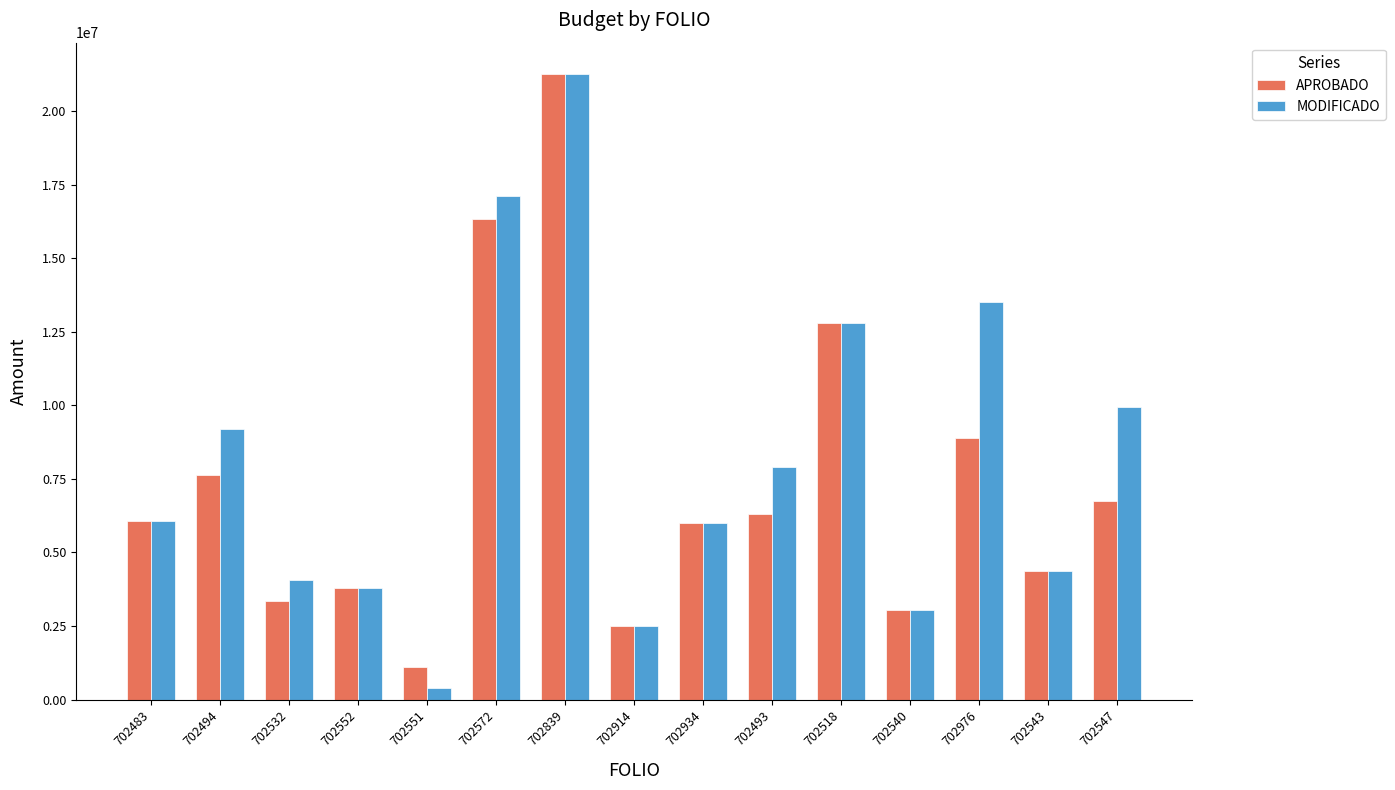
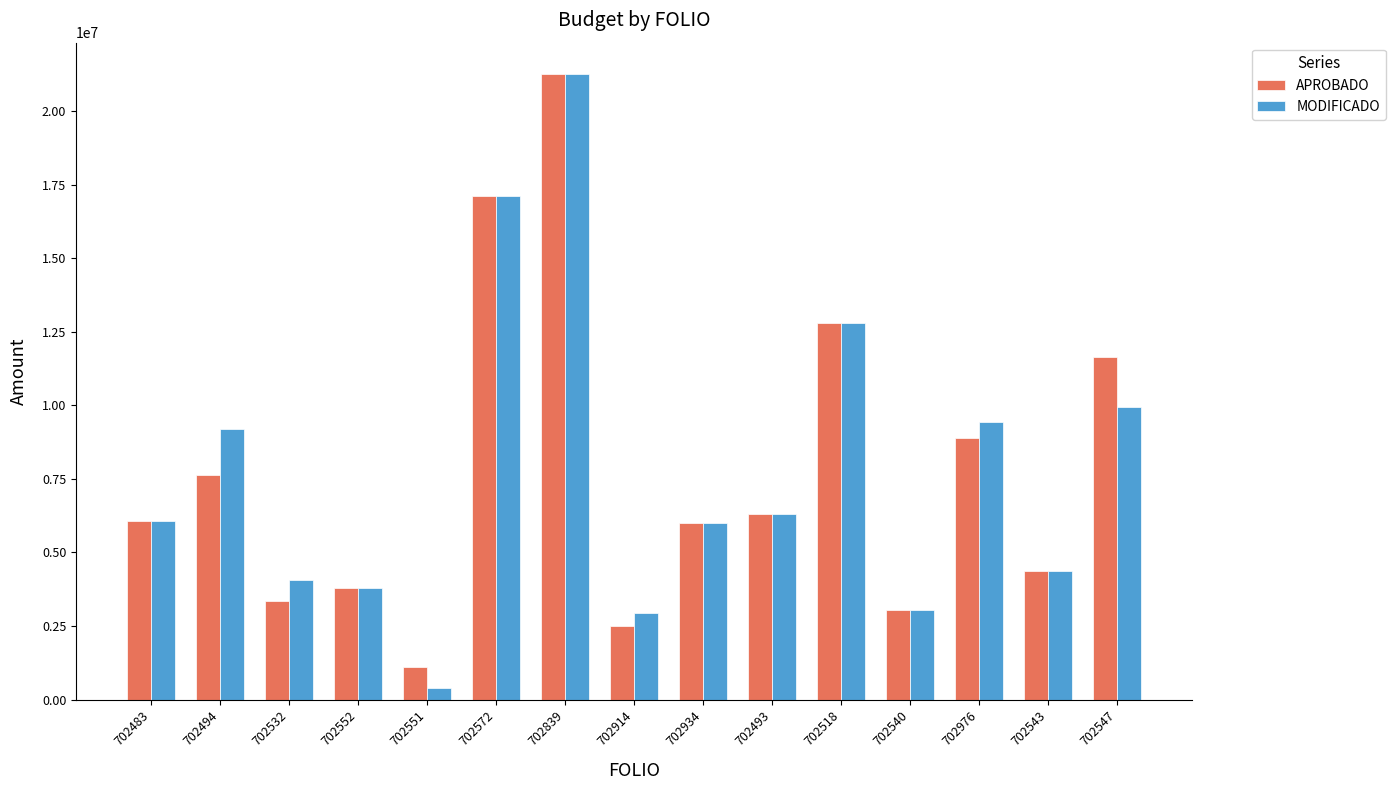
APROBADO, 702572: 16300000 -> 17100000
MODIFICADO, 702914: 2500000 -> 2900000
MODIFICADO, 702493: 7900000 -> 6300000
MODIFICADO, 702976: 13500000 -> 9400000
APROBADO, 702547: 6800000 -> 11700000
